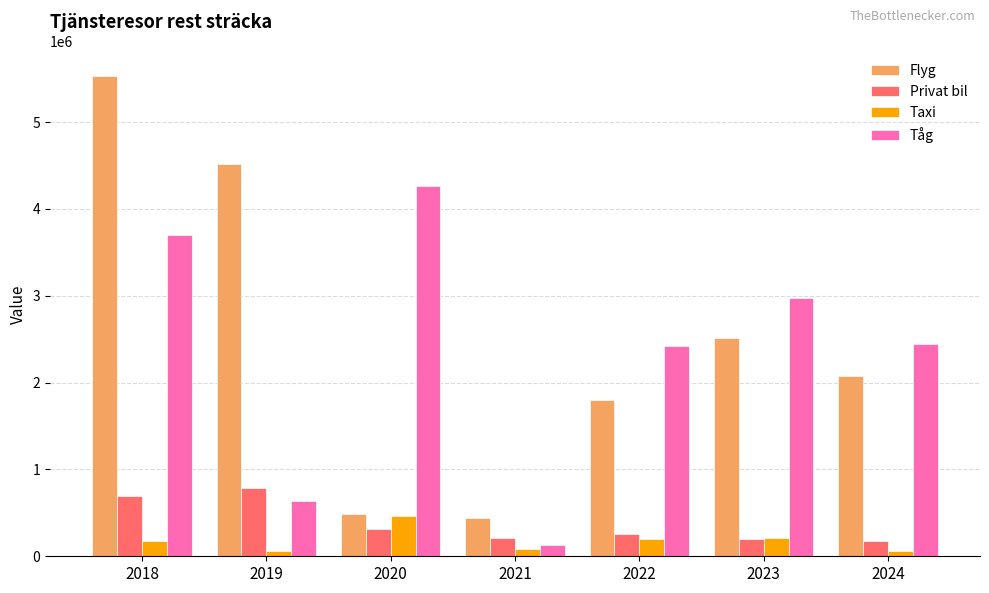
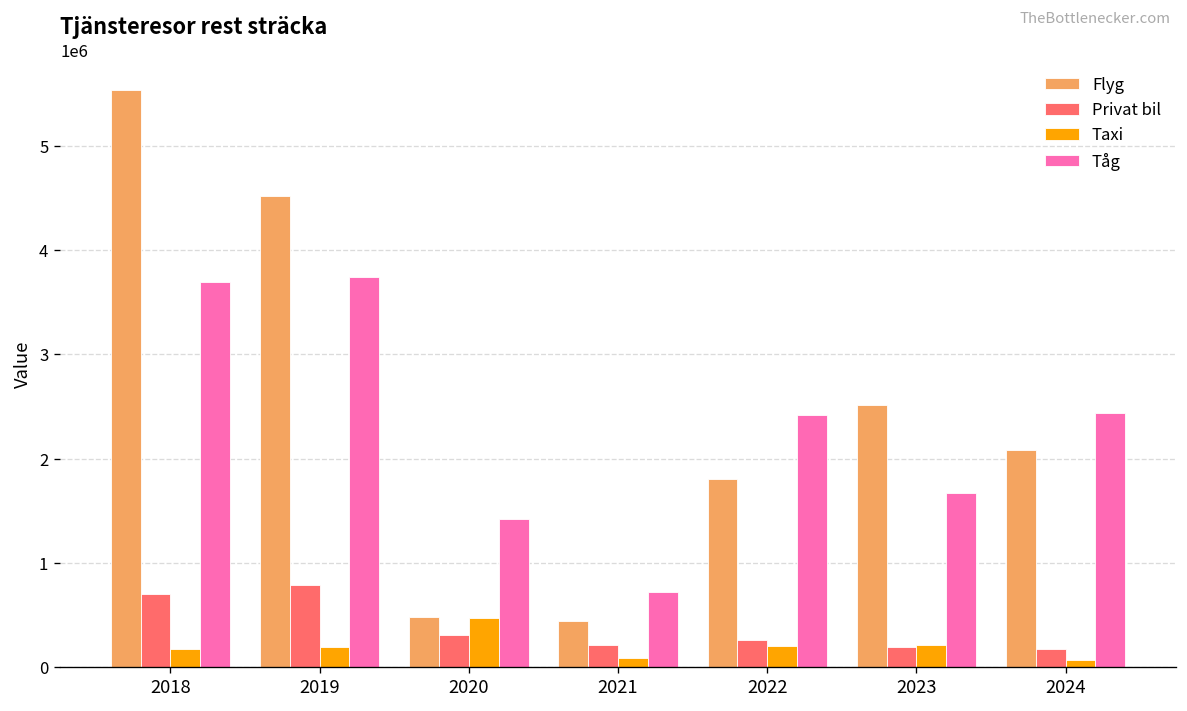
Taxi, 2019: 100000 -> 200000
Tåg, 2019: 600000 -> 3700000
Tåg, 2020: 4300000 -> 1400000
Tåg, 2021: 100000 -> 700000
Tåg, 2023: 3000000 -> 1700000
